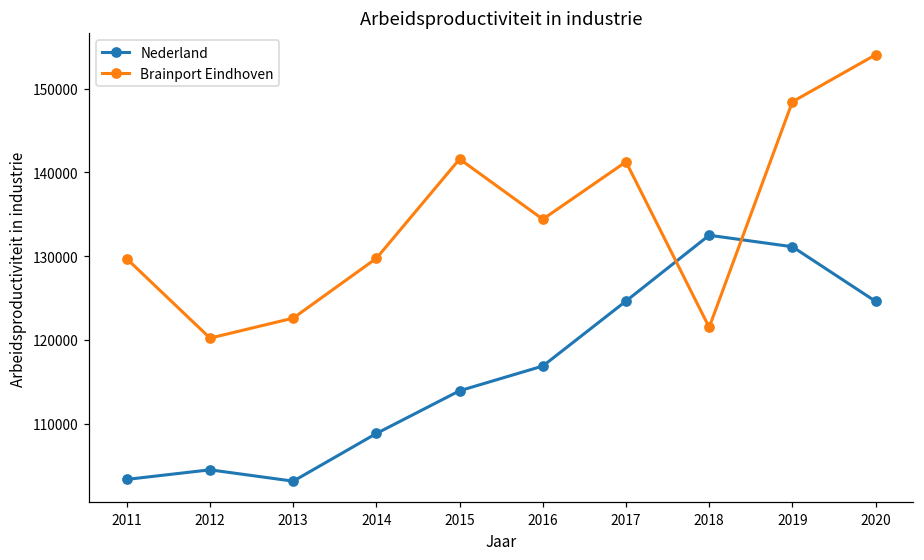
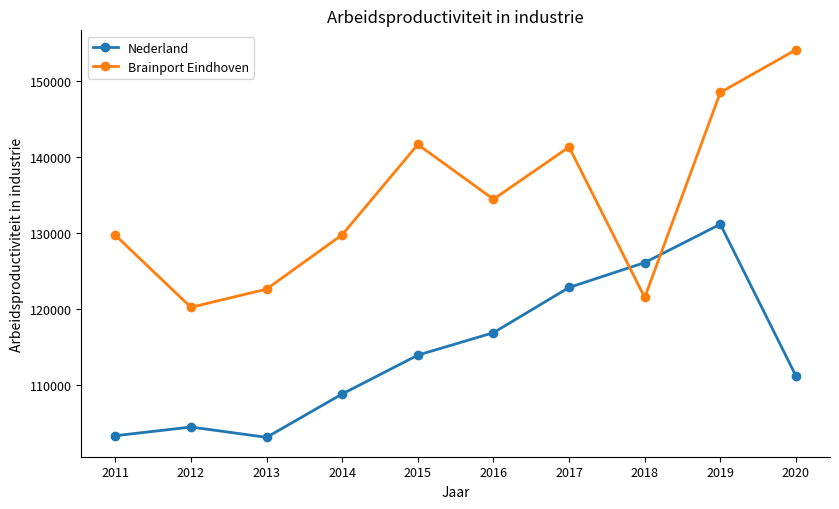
Nederland, 2017: 125000 -> 123000
Nederland, 2018: 132000 -> 126000
Nederland, 2020: 125000 -> 111000
